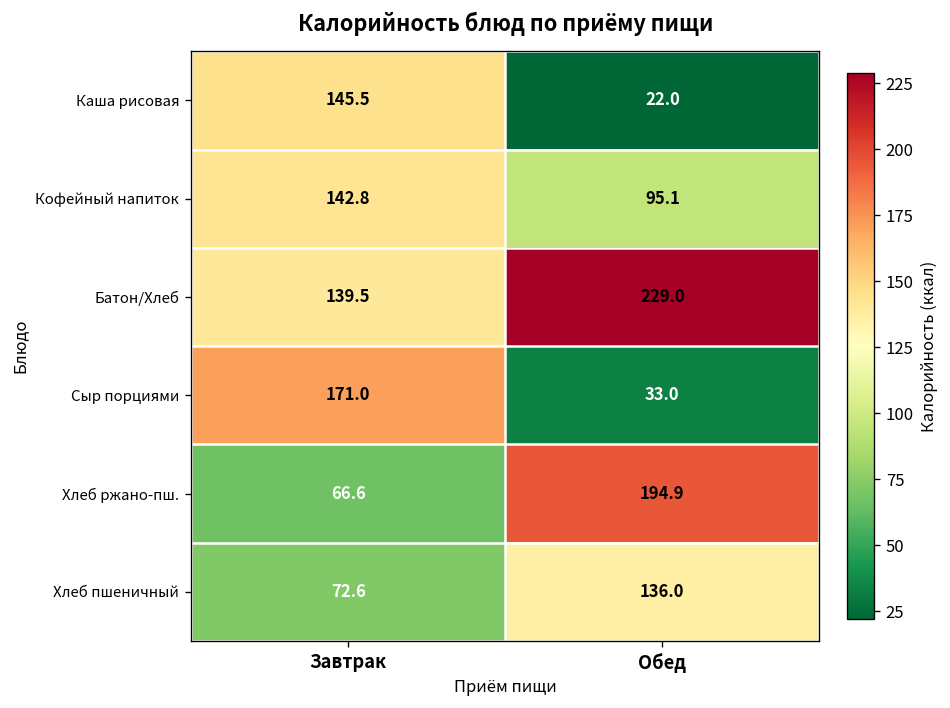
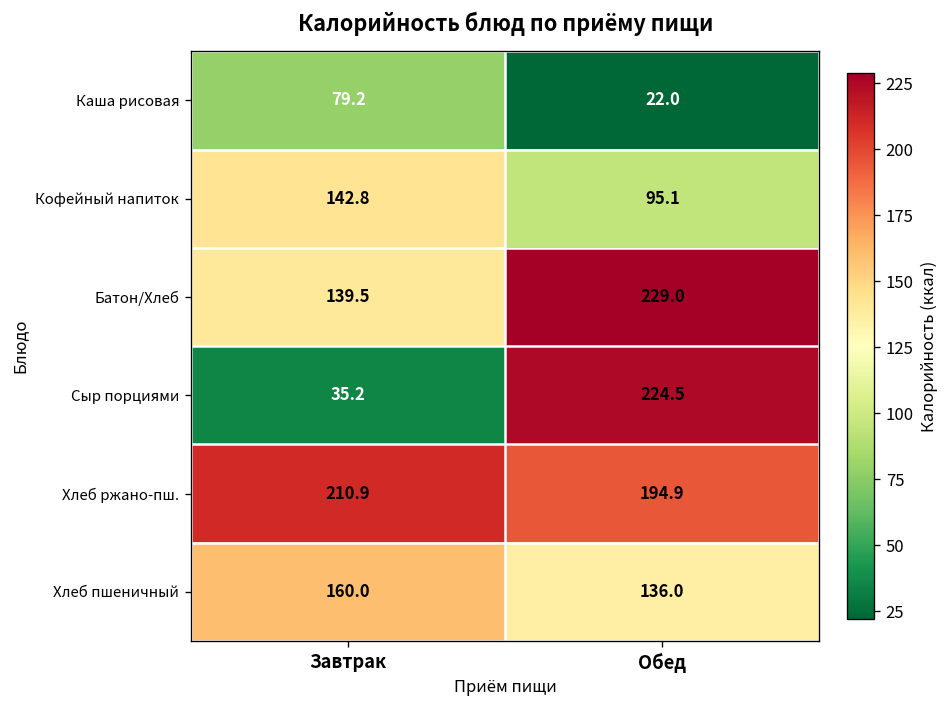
Каша рисовая, Завтрак: 145.5 -> 79.2
Сыр порциями, Завтрак: 171.0 -> 35.2
Сыр порциями, Обед: 33.0 -> 224.5
Хлеб ржано-пш., Завтрак: 66.6 -> 210.9
Хлеб пшеничный, Завтрак: 72.6 -> 160.0
